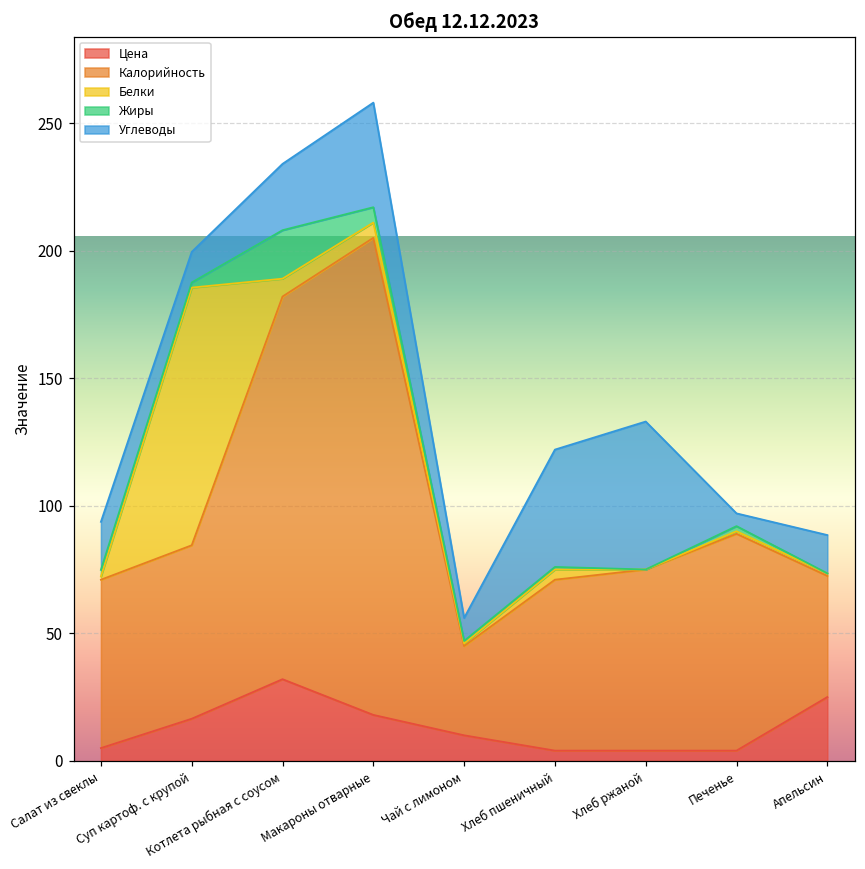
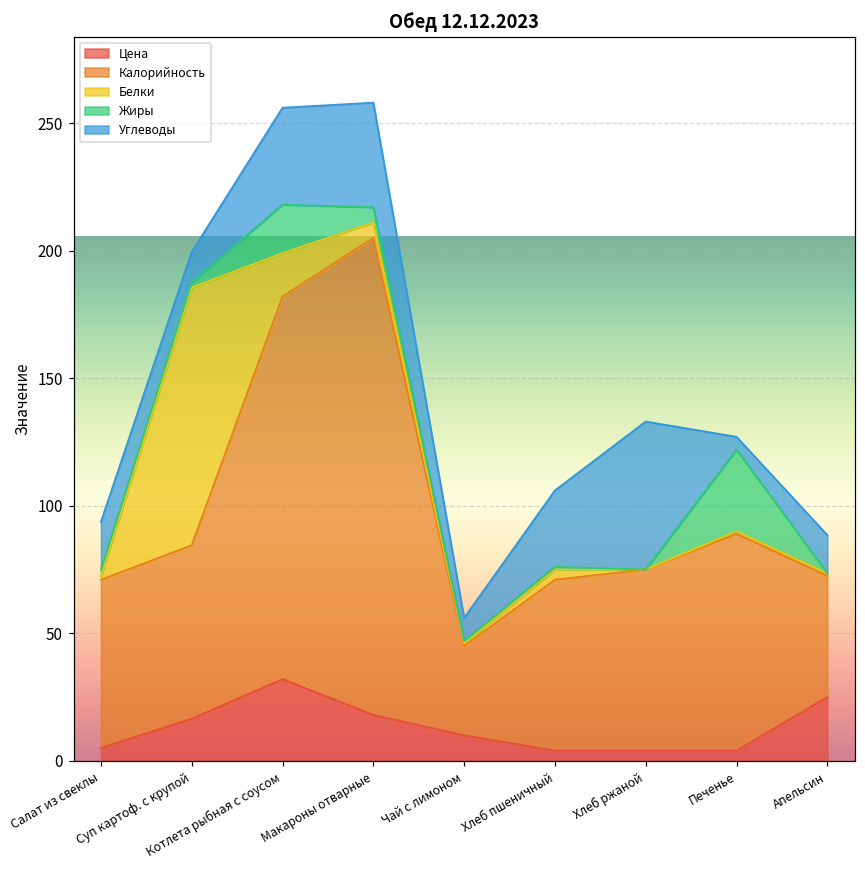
Белки, Котлета рыбная с соусом: 7 -> 17
Углеводы, Котлета рыбная с соусом: 26 -> 38
Углеводы, Хлеб пшеничный: 46 -> 30
Жиры, Печенье: 2 -> 32
